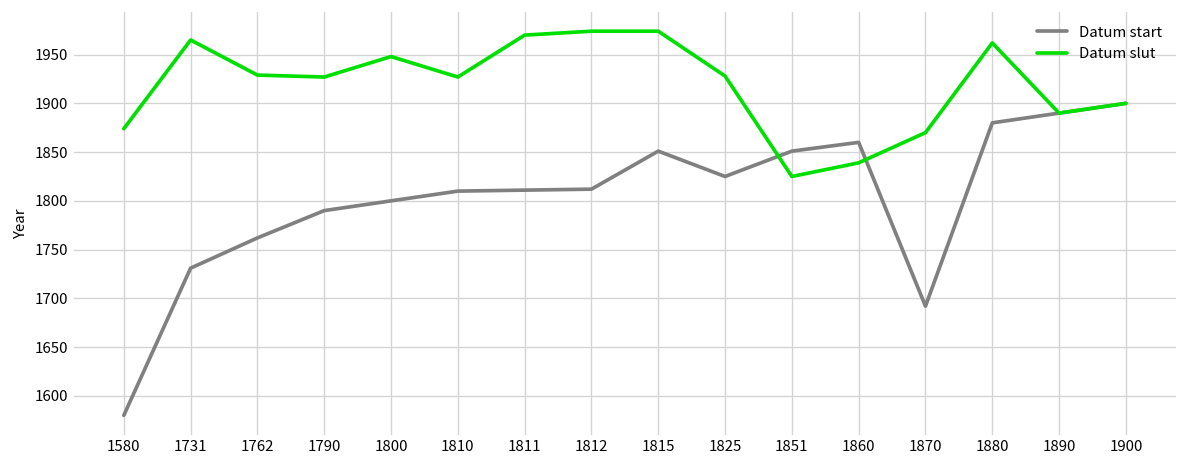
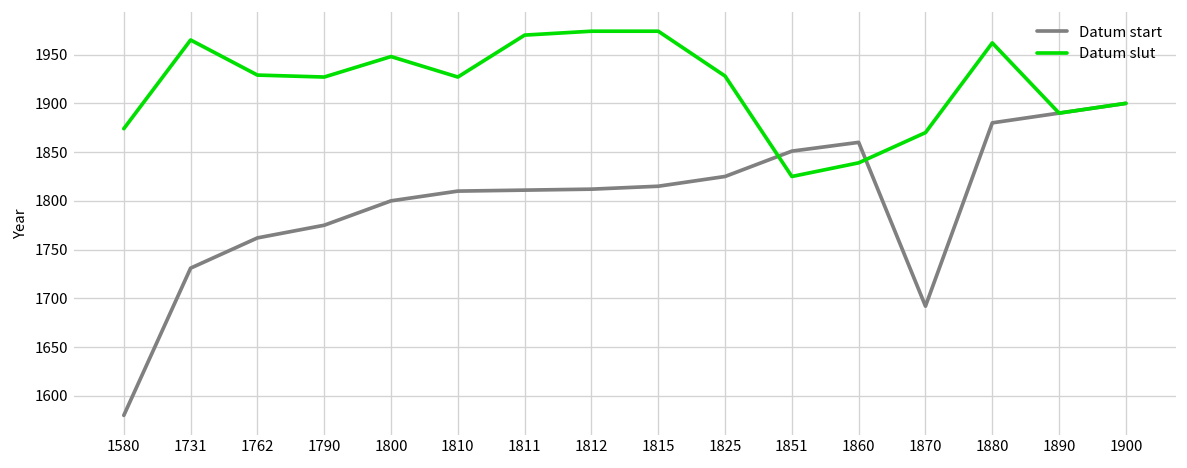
Datum start, 1790: 1790 -> 1780
Datum start, 1815: 1850 -> 1820
